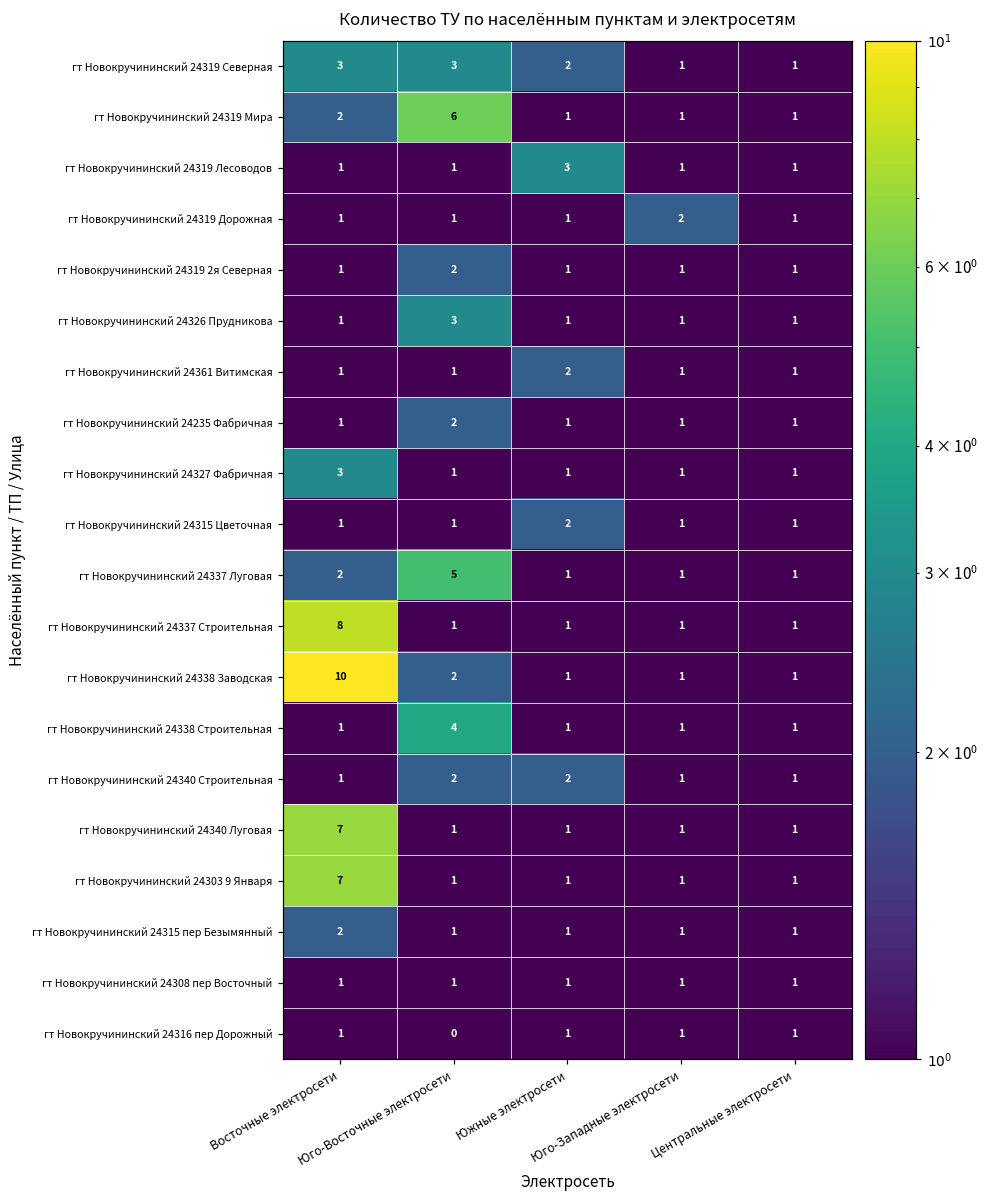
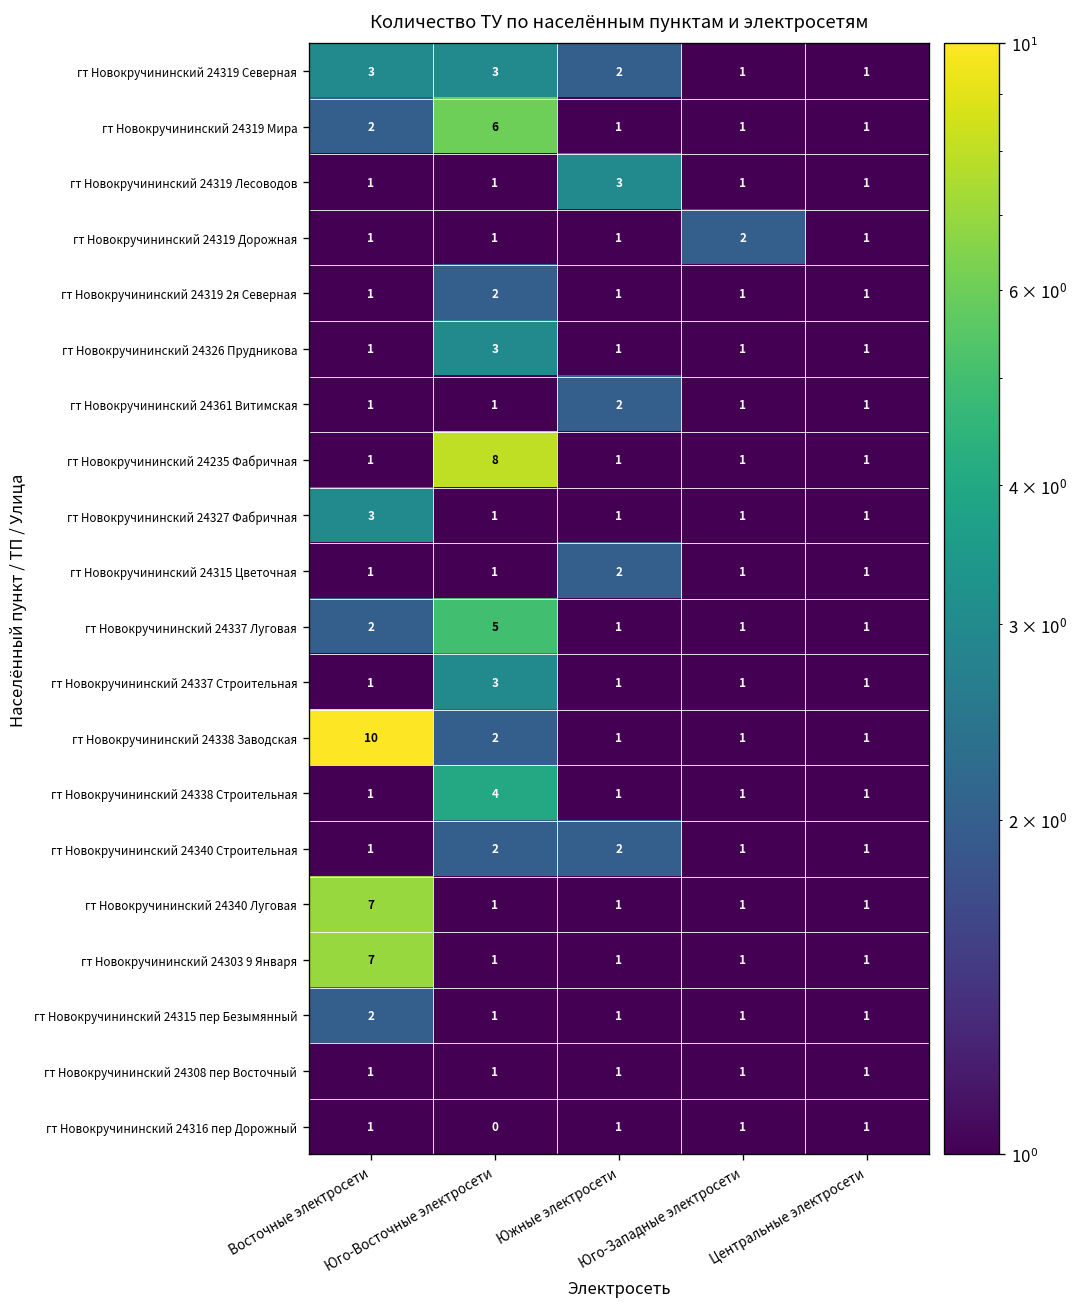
гт Новокручининский 24235 Фабричная, Юго-Восточные электросети: 2 -> 8
гт Новокручининский 24337 Строительная, Восточные электросети: 8 -> 1
гт Новокручининский 24337 Строительная, Юго-Восточные электросети: 1 -> 3
